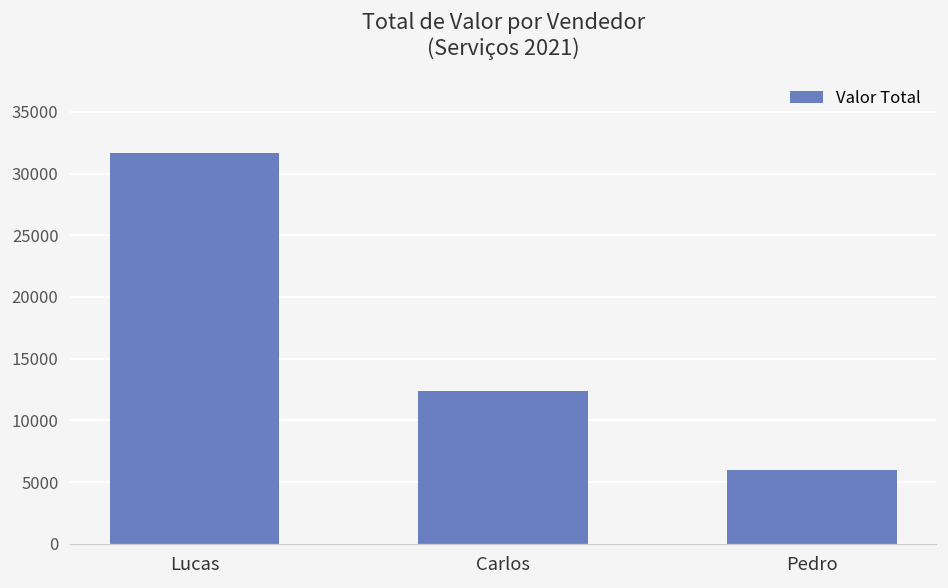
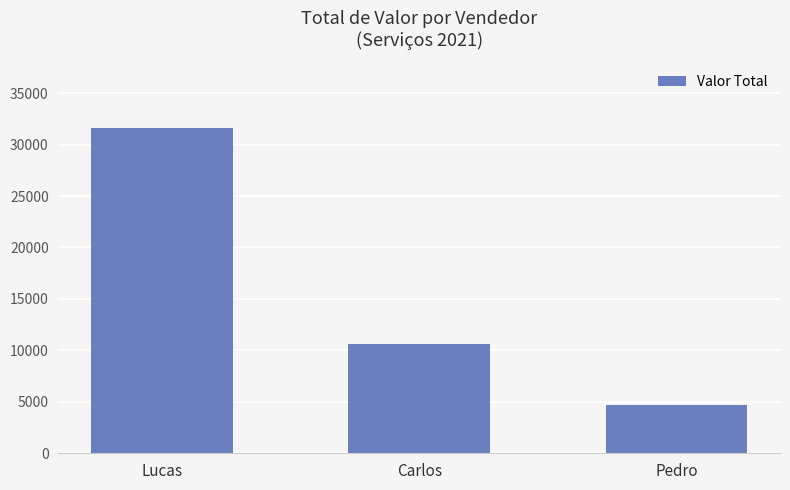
Carlos: 12400 -> 10600
Pedro: 6000 -> 4700
